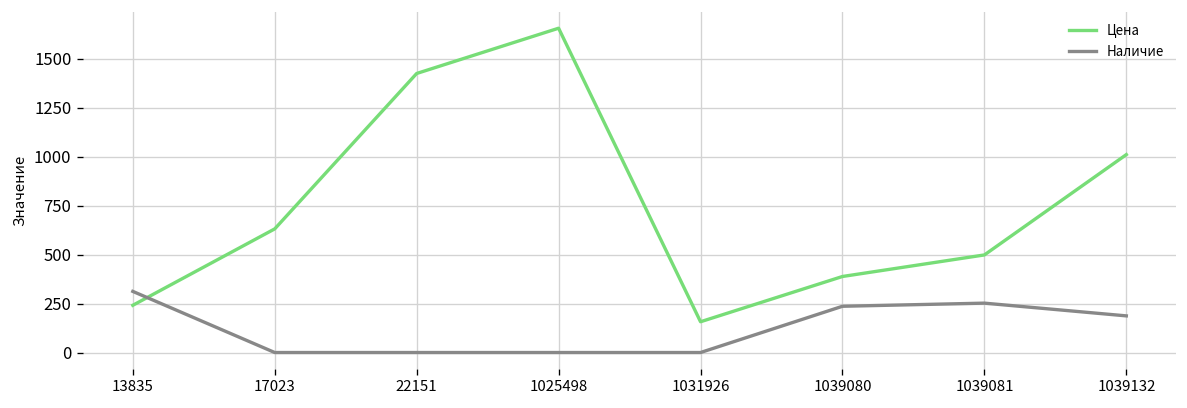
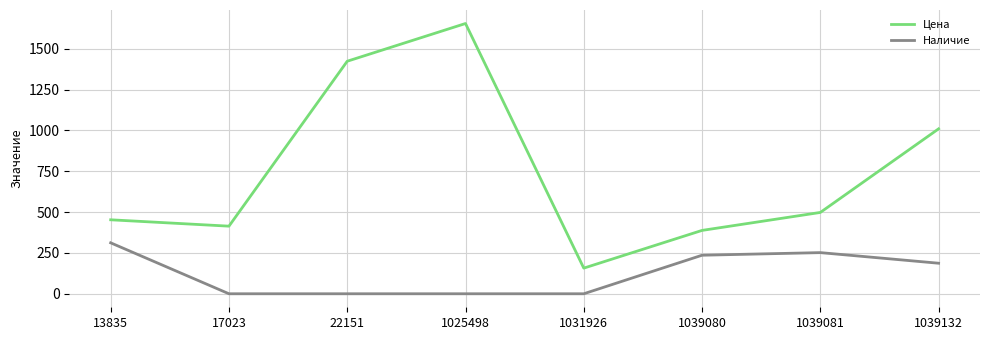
Цена, 13835: 240 -> 450
Цена, 17023: 630 -> 410
